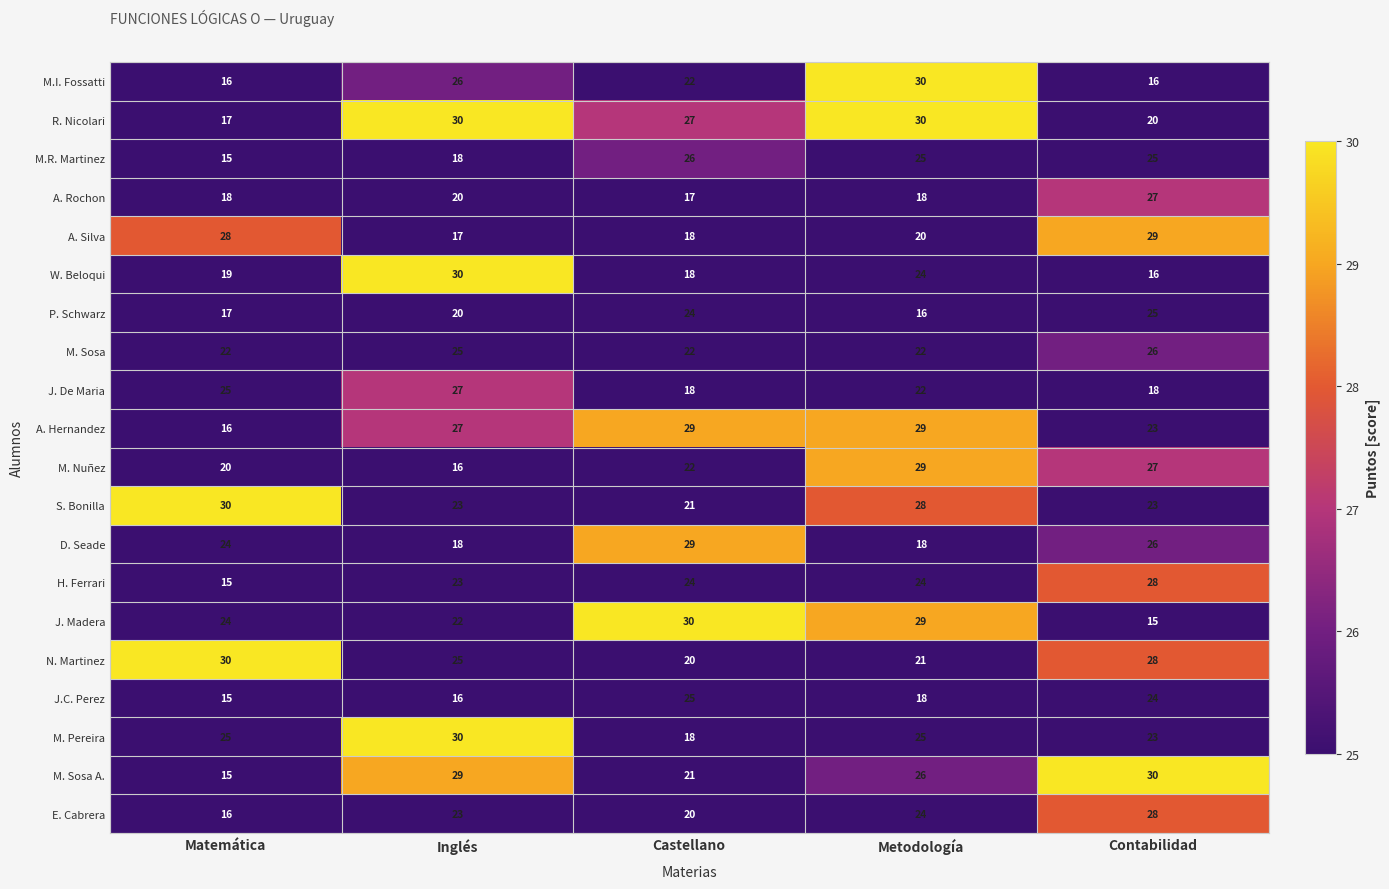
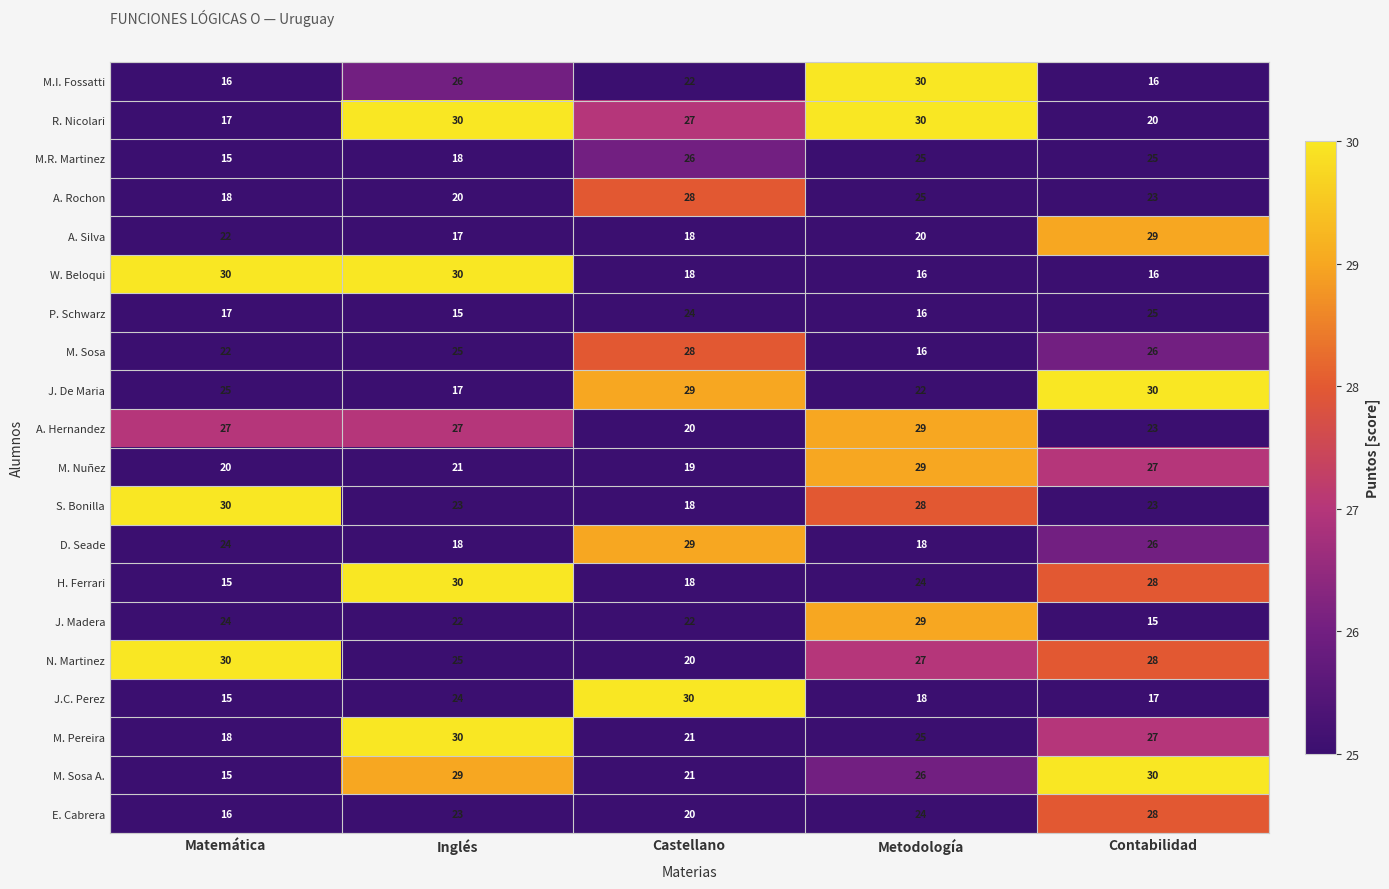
A. Rochon, Castellano: 17 -> 28
A. Rochon, Metodología: 18 -> 25
A. Rochon, Contabilidad: 27 -> 23
A. Silva, Matemática: 28 -> 22
W. Beloqui, Matemática: 19 -> 30
W. Beloqui, Metodología: 24 -> 16
P. Schwarz, Inglés: 20 -> 15
M. Sosa, Castellano: 22 -> 28
M. Sosa, Metodología: 22 -> 16
J. De Maria, Inglés: 27 -> 17
J. De Maria, Castellano: 18 -> 29
J. De Maria, Contabilidad: 18 -> 30
A. Hernandez, Matemática: 16 -> 27
A. Hernandez, Castellano: 29 -> 20
M. Nuñez, Inglés: 16 -> 21
M. Nuñez, Castellano: 22 -> 19
S. Bonilla, Castellano: 21 -> 18
H. Ferrari, Inglés: 23 -> 30
H. Ferrari, Castellano: 24 -> 18
J. Madera, Castellano: 30 -> 22
N. Martinez, Metodología: 21 -> 27
J.C. Perez, Inglés: 16 -> 24
J.C. Perez, Castellano: 25 -> 30
J.C. Perez, Contabilidad: 24 -> 17
M. Pereira, Matemática: 25 -> 18
M. Pereira, Castellano: 18 -> 21
M. Pereira, Contabilidad: 23 -> 27
